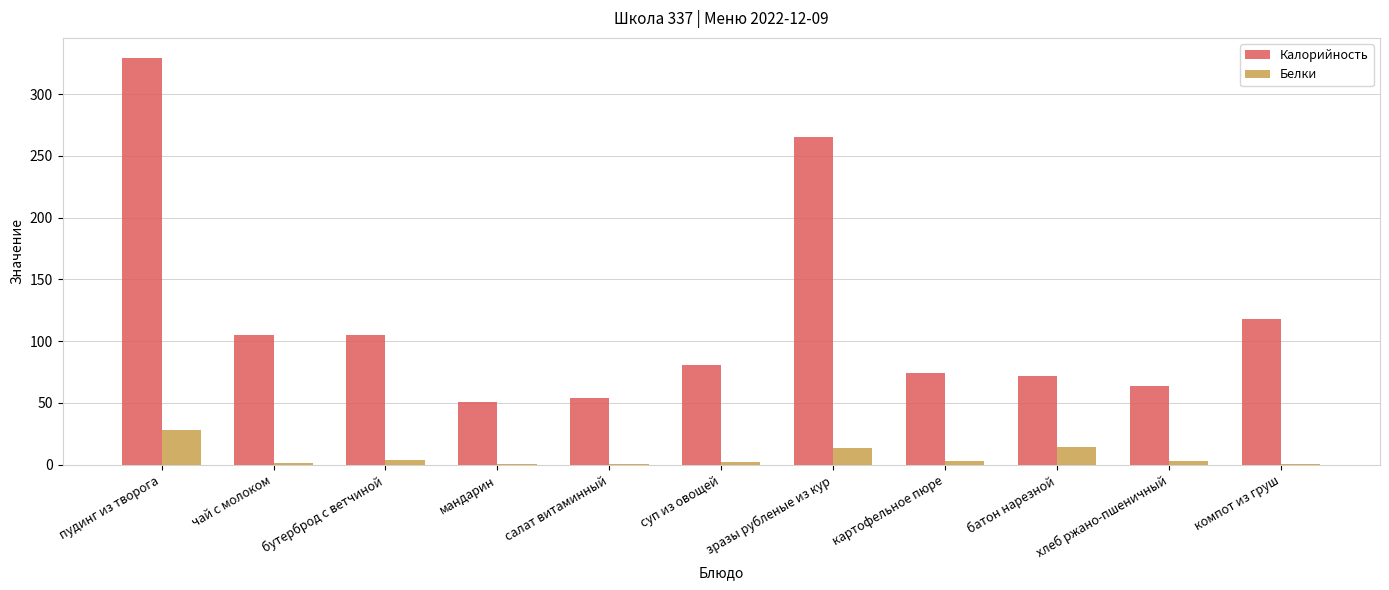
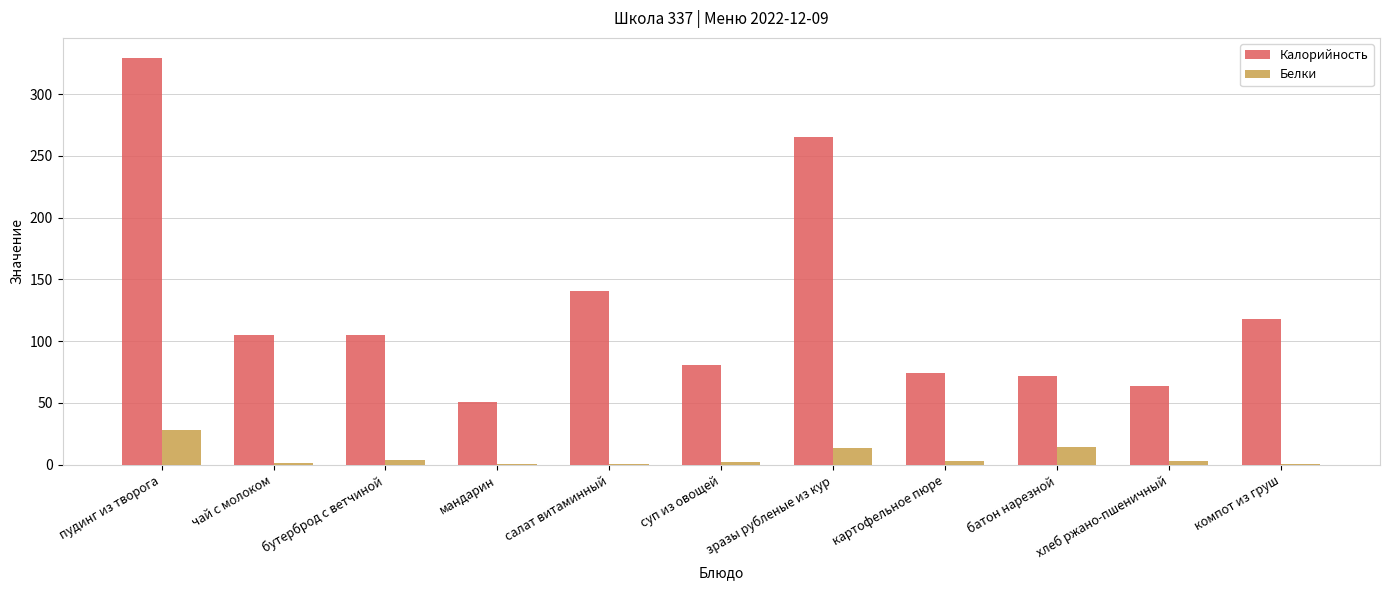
Калорийность, салат витаминный: 54 -> 141
